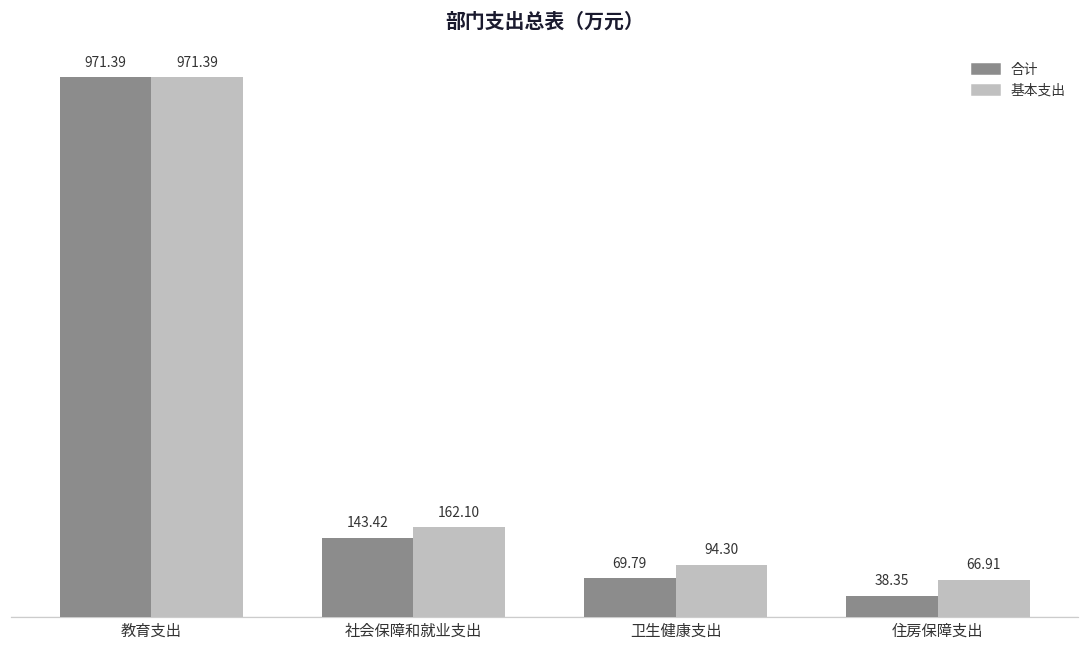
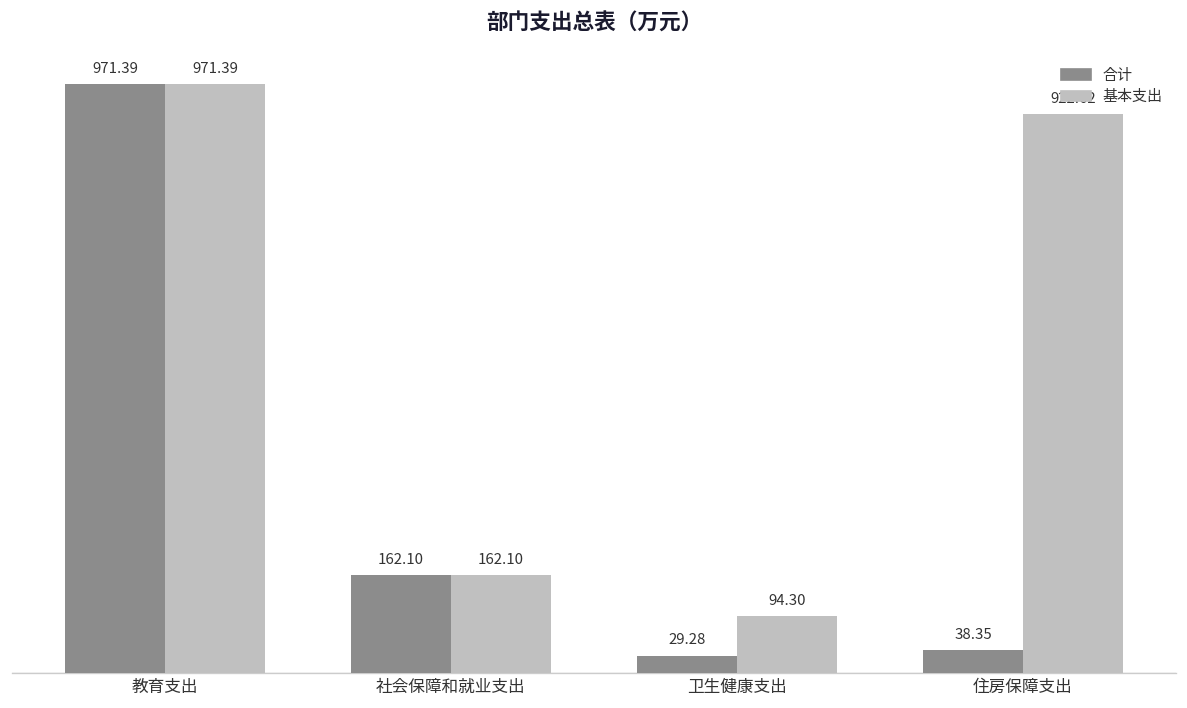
合计, 社会保障和就业支出: 143.42 -> 162.10
合计, 卫生健康支出: 69.79 -> 29.28
基本支出, 住房保障支出: 66.91 -> 922.62
